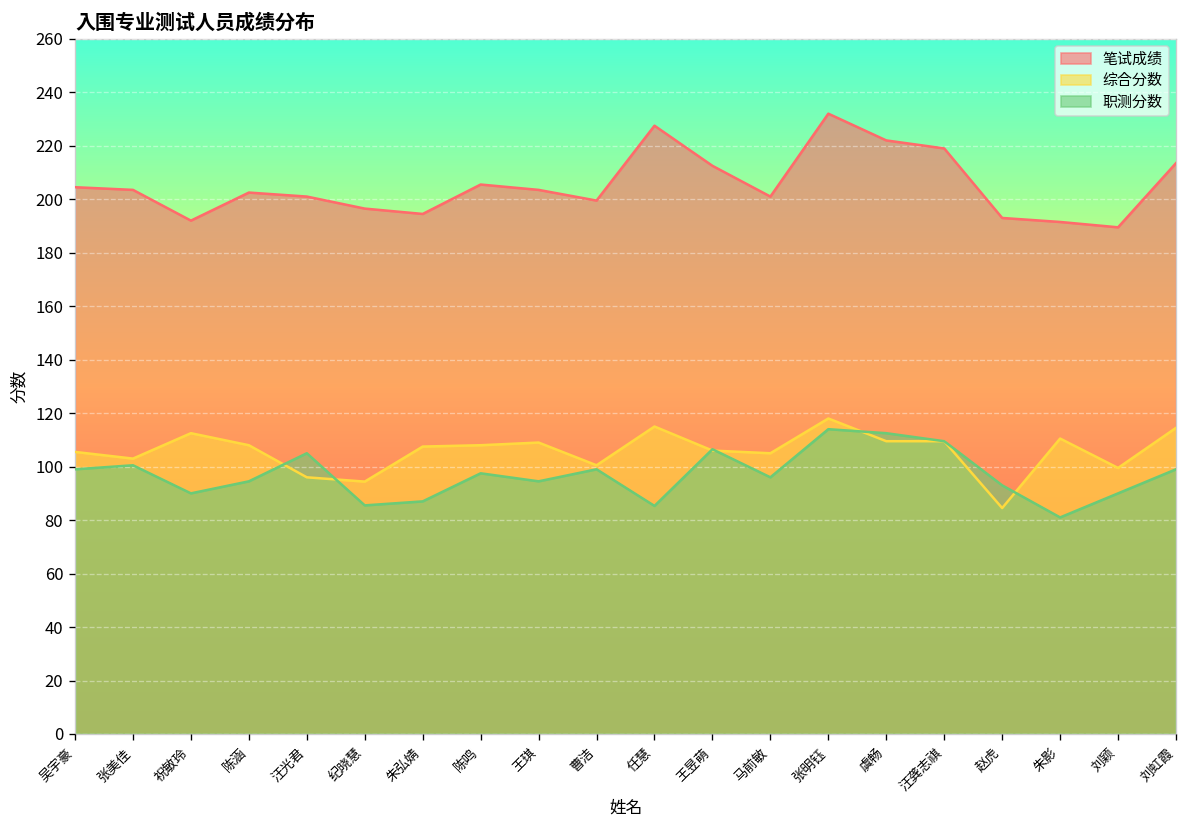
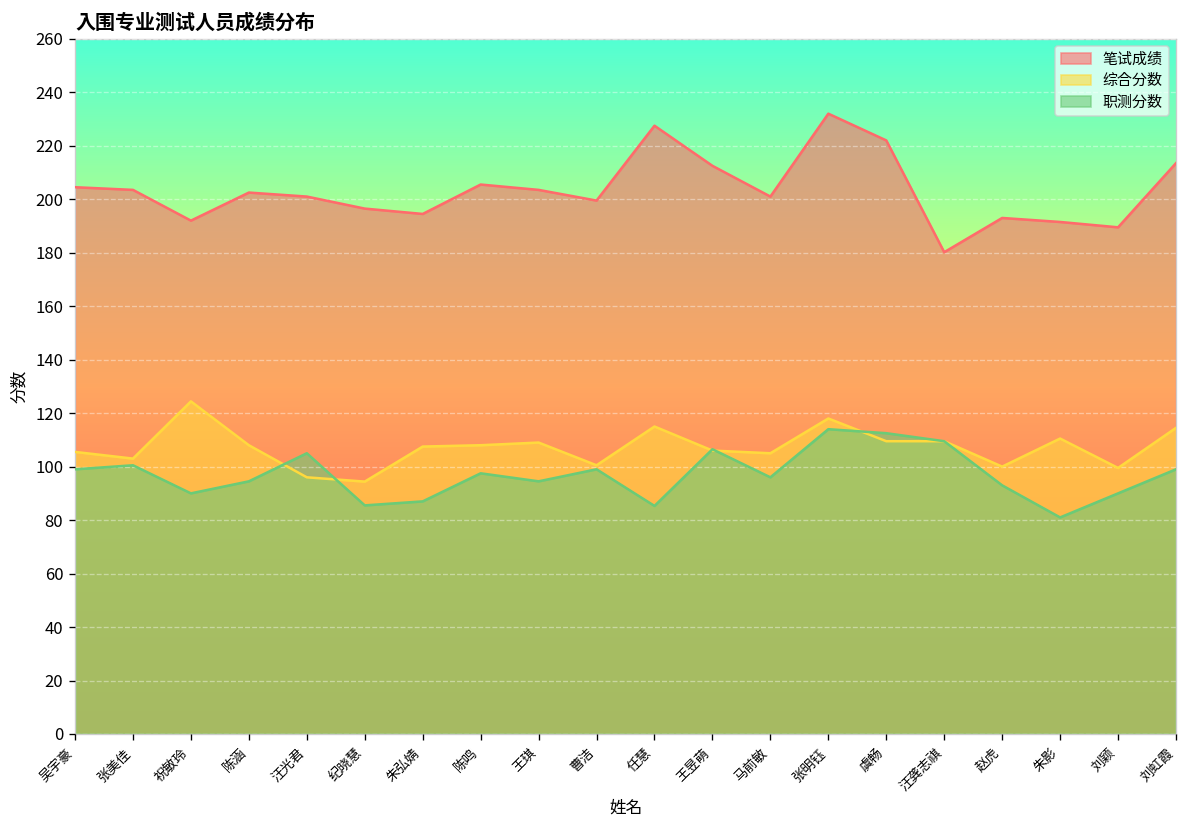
综合分数, 祝敏玲: 113 -> 124
笔试成绩, 汪龚志祺: 219 -> 180
综合分数, 赵虎: 85 -> 100
